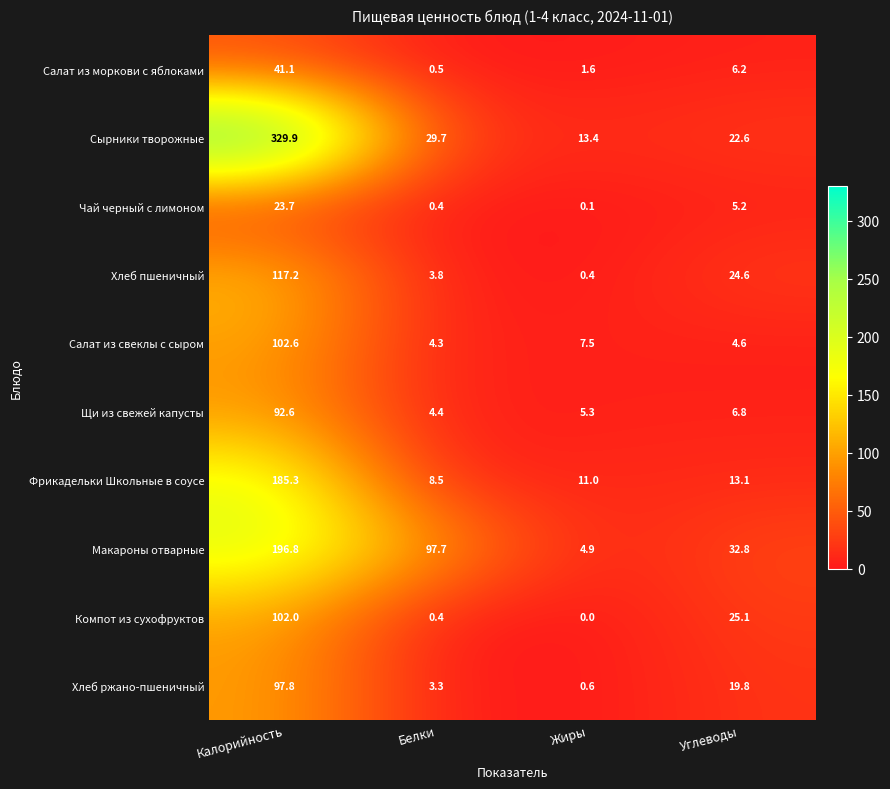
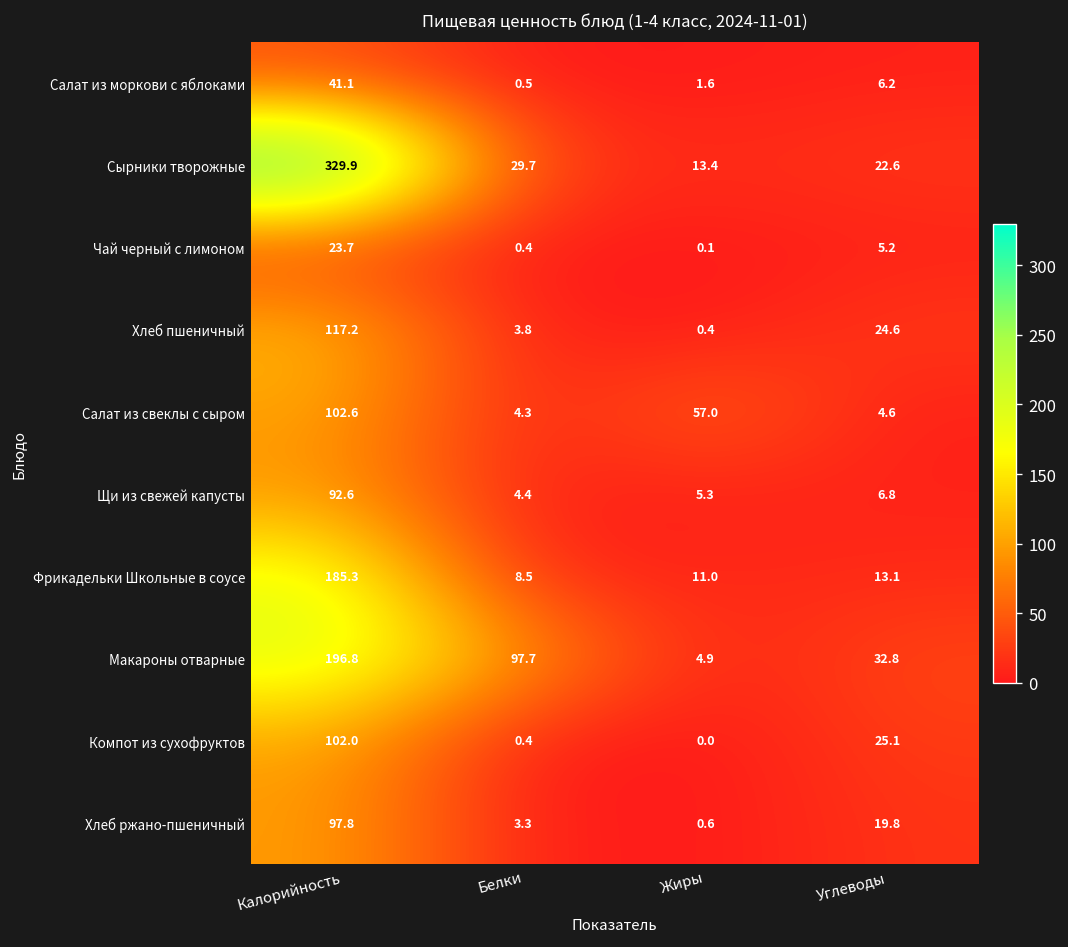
Салат из свеклы с сыром, Жиры: 7.5 -> 57.0
